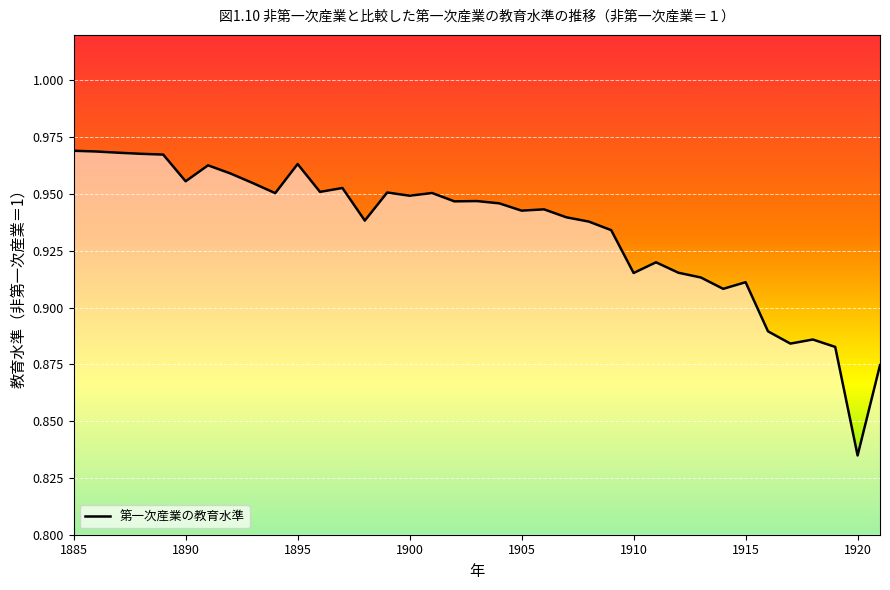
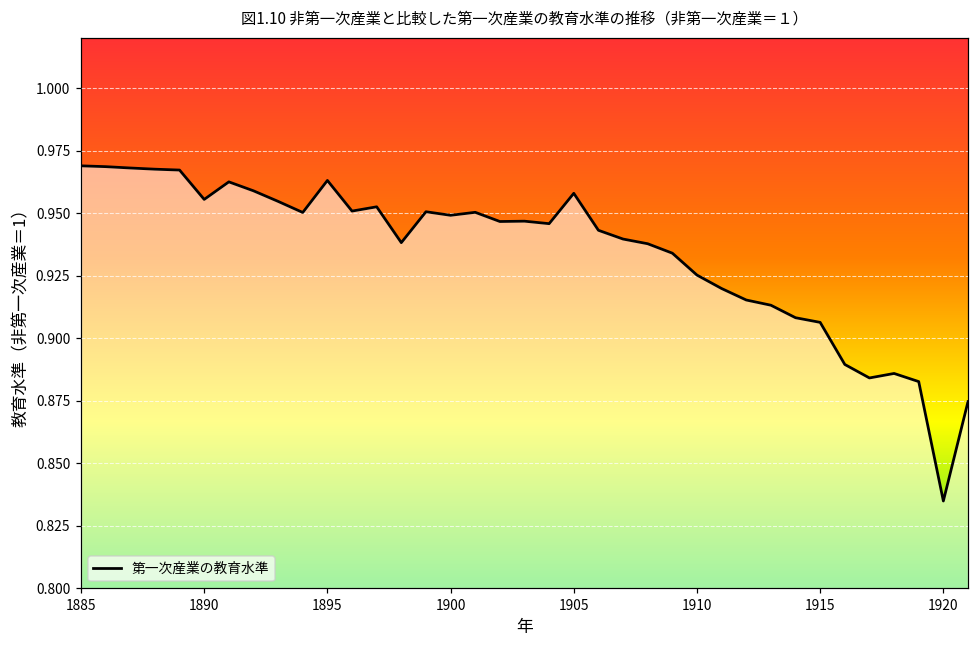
1905: 0.943 -> 0.958
1910: 0.915 -> 0.925
1915: 0.911 -> 0.906
